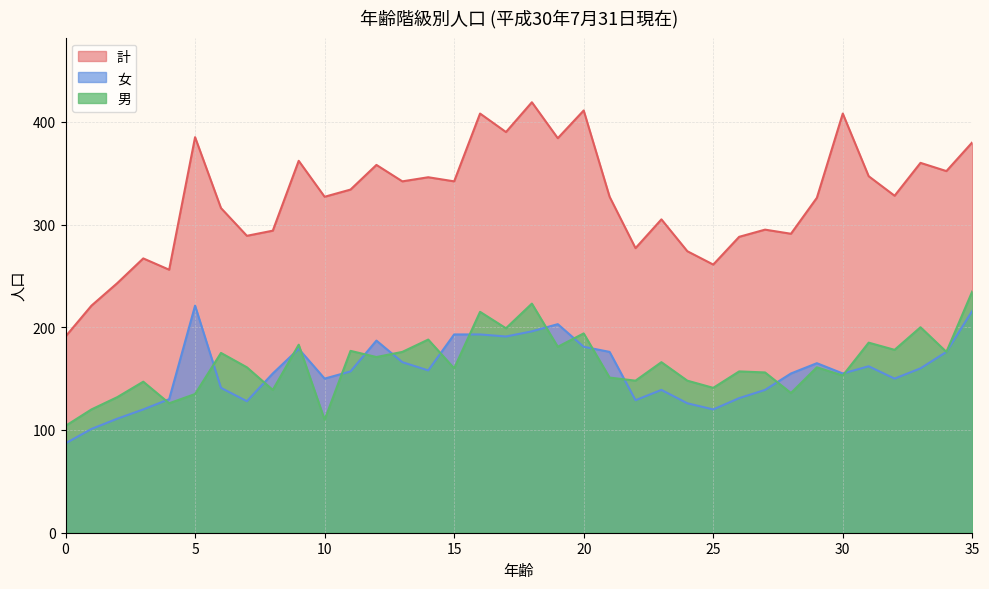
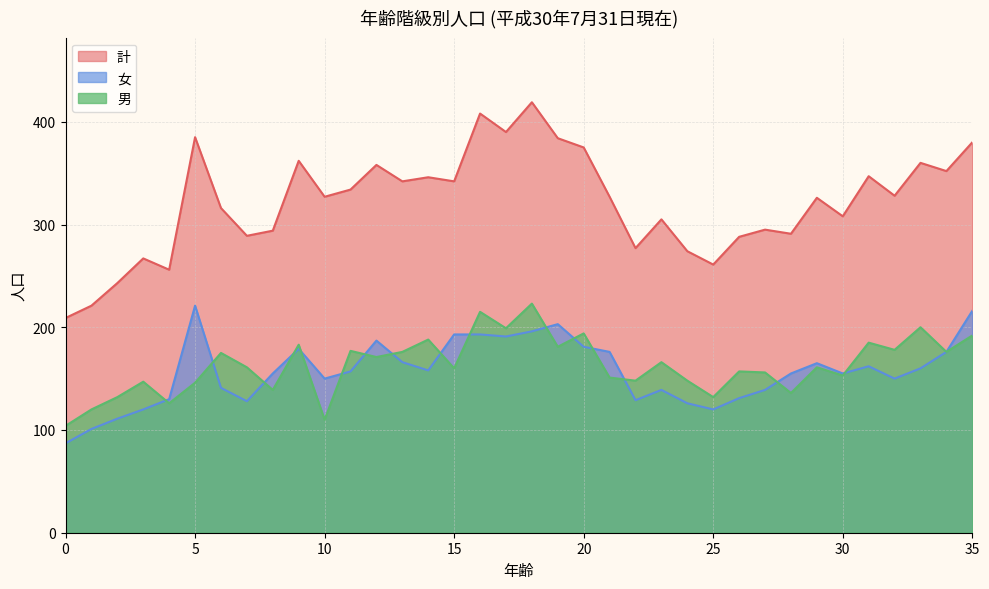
計, 0: 191 -> 209
男, 5: 135 -> 146
計, 20: 411 -> 375
男, 25: 141 -> 132
計, 30: 408 -> 308
男, 35: 235 -> 192
